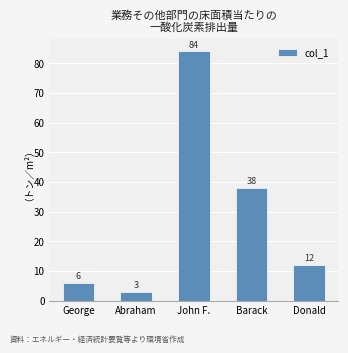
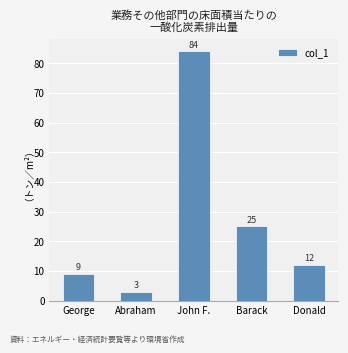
George: 6 -> 9
Barack: 38 -> 25
